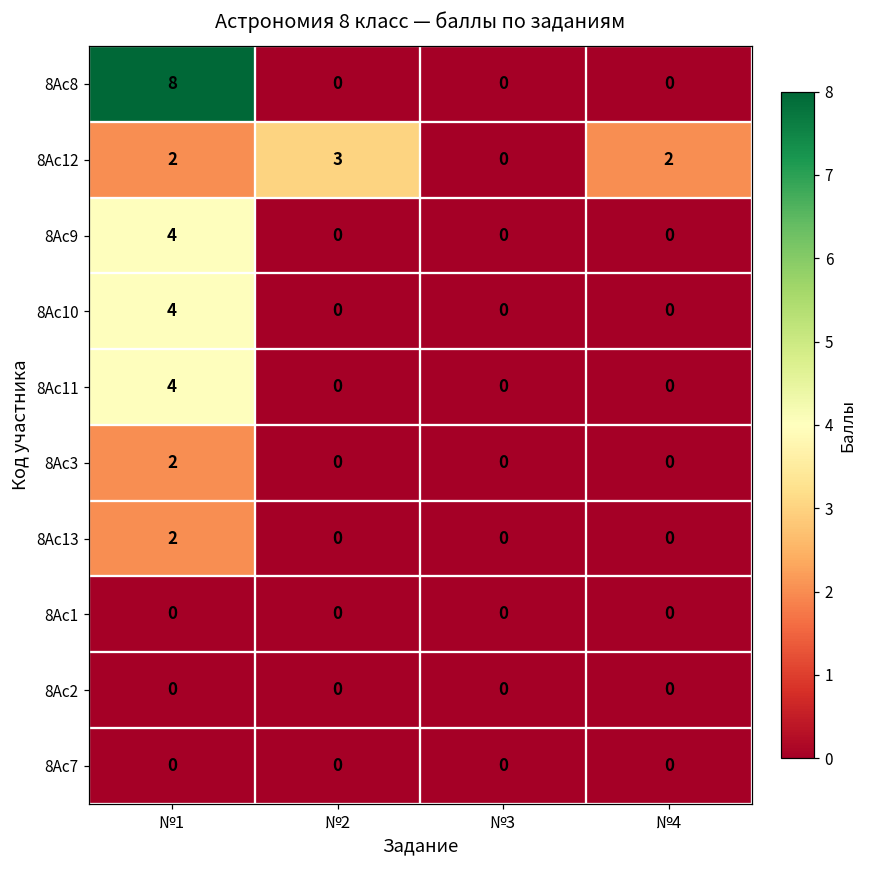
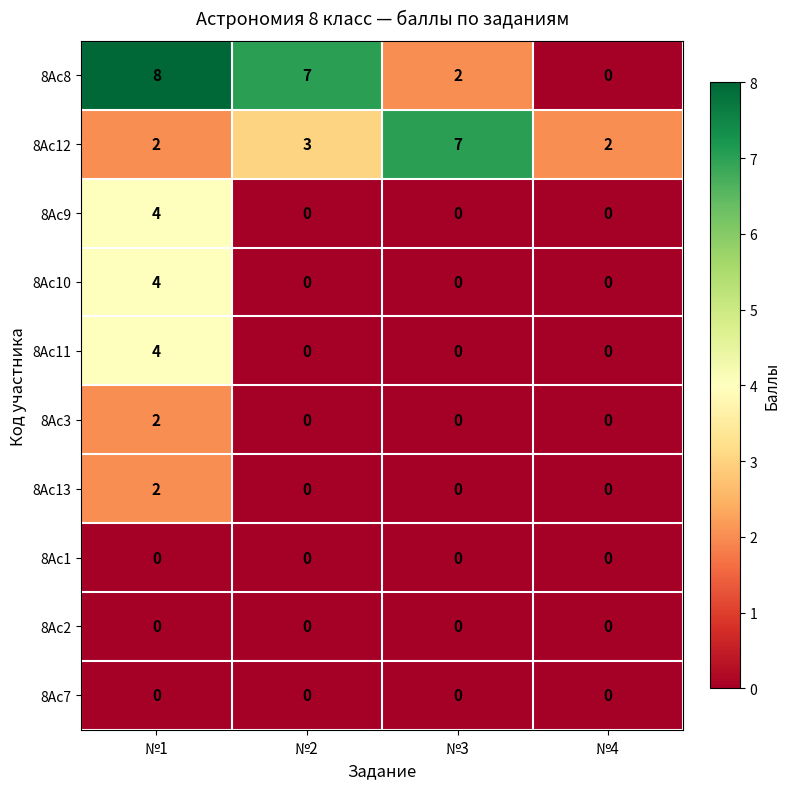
8Ас8, №2: 0 -> 7
8Ас8, №3: 0 -> 2
8Ас12, №3: 0 -> 7
